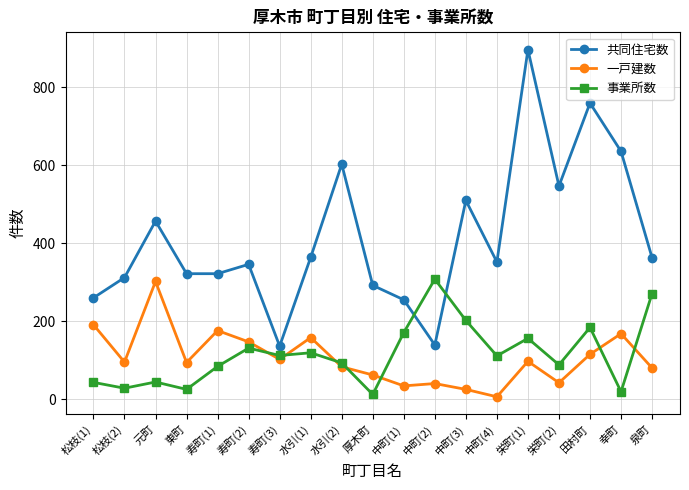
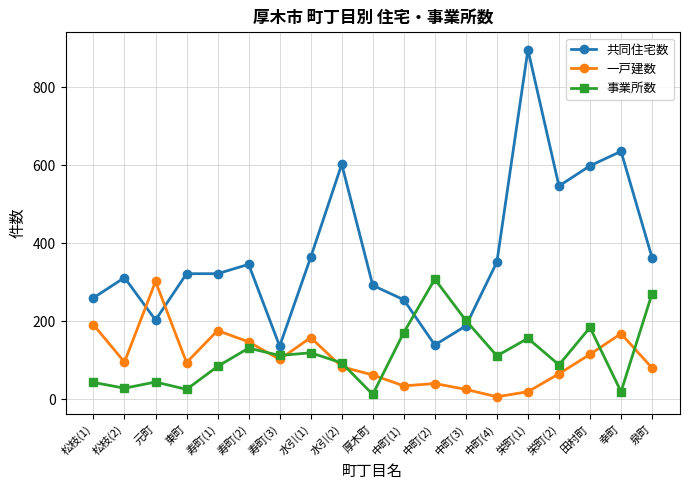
共同住宅数, 元町: 460 -> 200
共同住宅数, 中町(3): 510 -> 190
一戸建数, 栄町(1): 100 -> 20
一戸建数, 栄町(2): 40 -> 70
共同住宅数, 田村町: 760 -> 600
